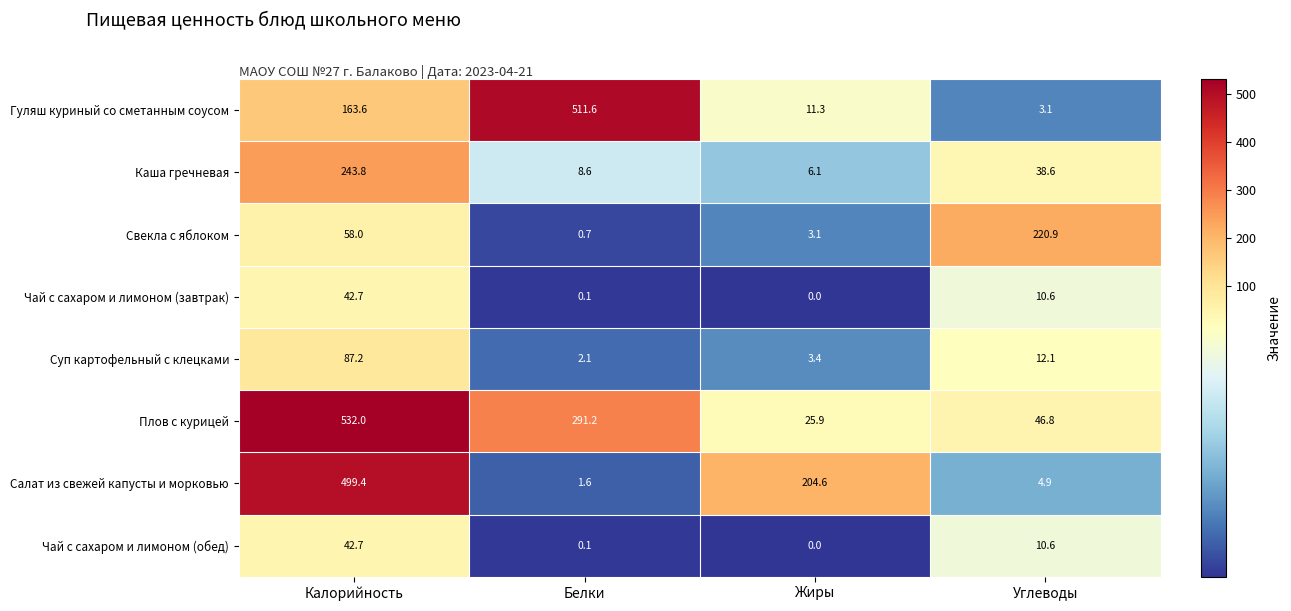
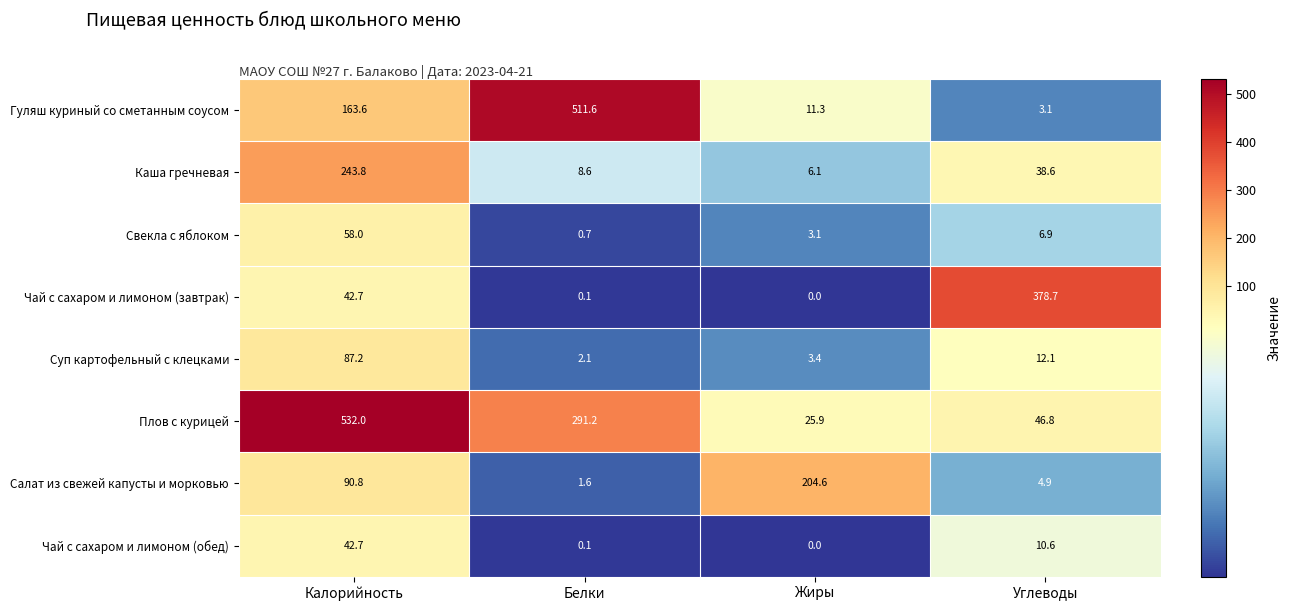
Свекла с яблоком, Углеводы: 220.9 -> 6.9
Чай с сахаром и лимоном (завтрак), Углеводы: 10.6 -> 378.7
Салат из свежей капусты и морковью, Калорийность: 499.4 -> 90.8
